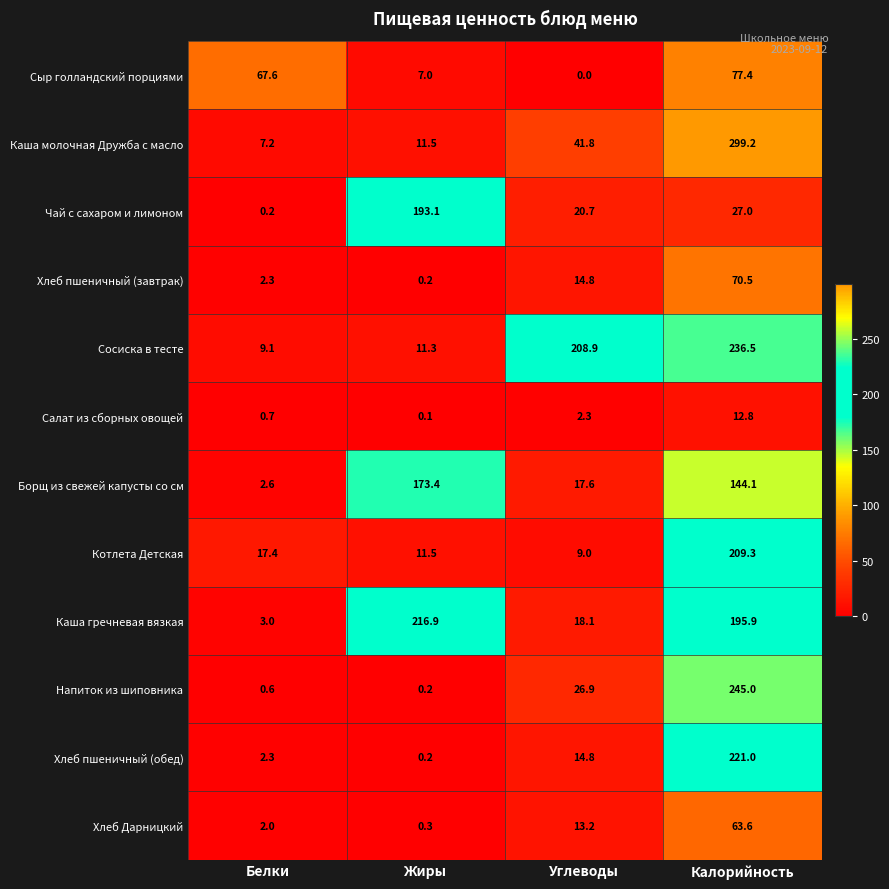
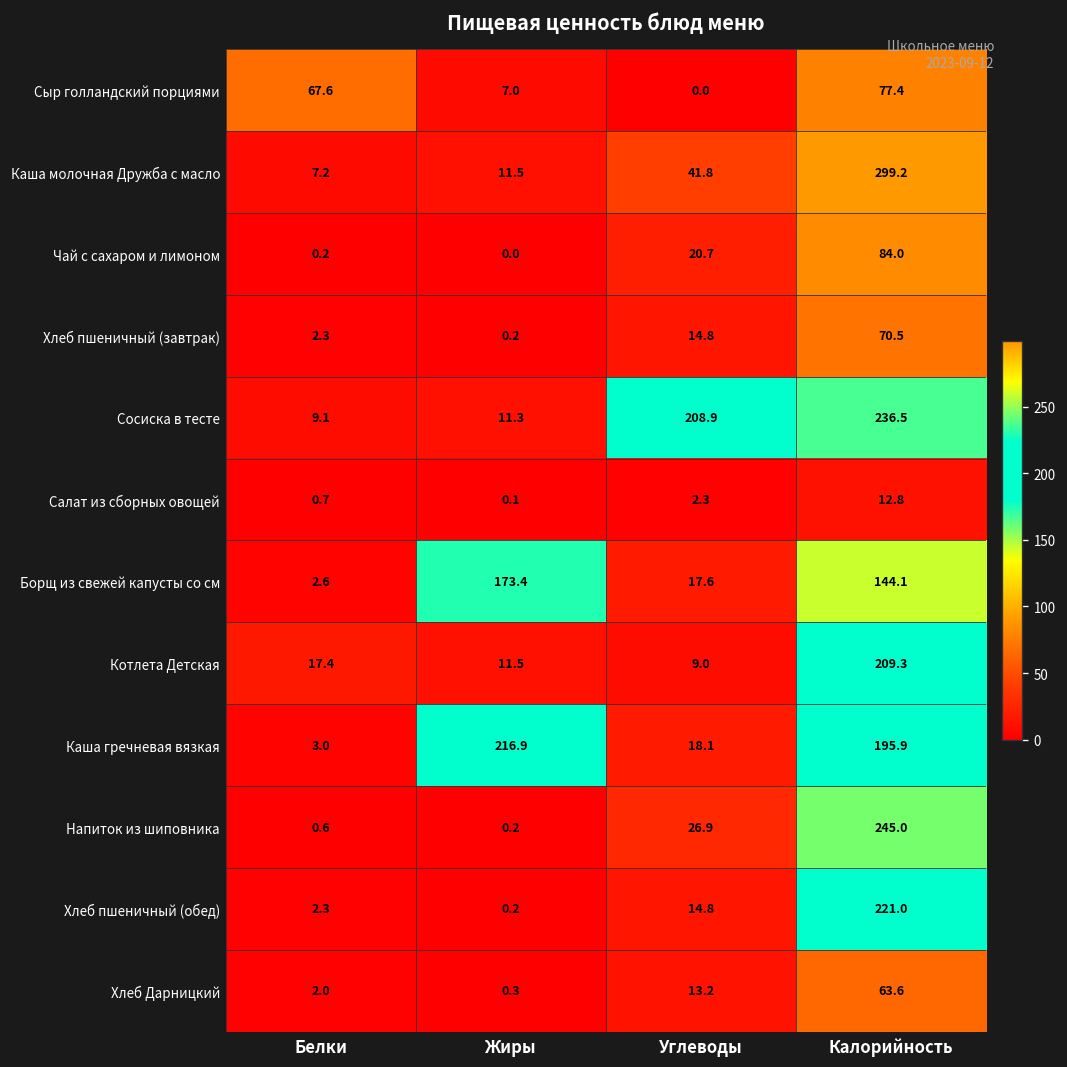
Чай с сахаром и лимоном, Жиры: 193.1 -> 0.0
Чай с сахаром и лимоном, Калорийность: 27.0 -> 84.0
